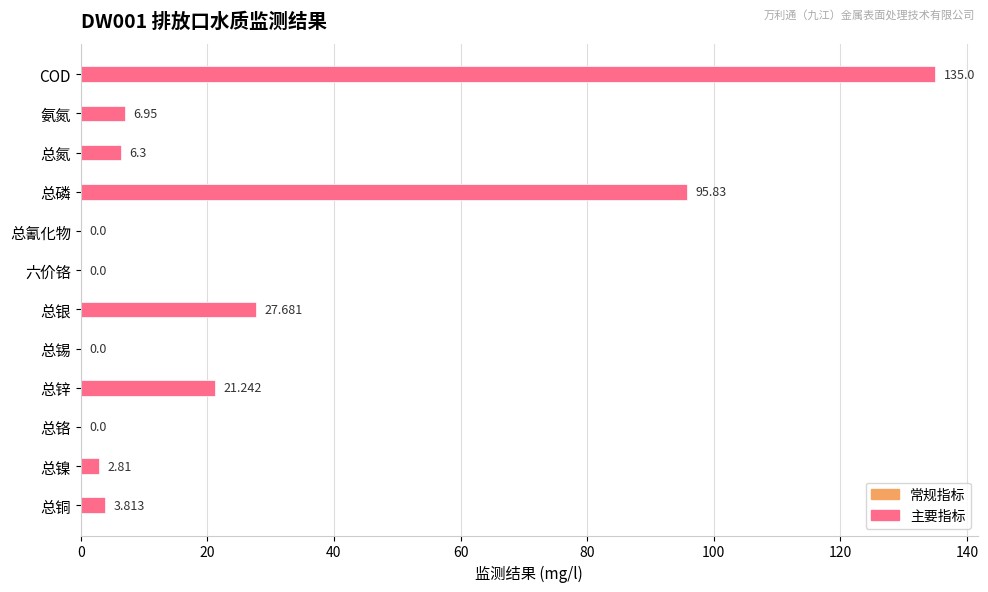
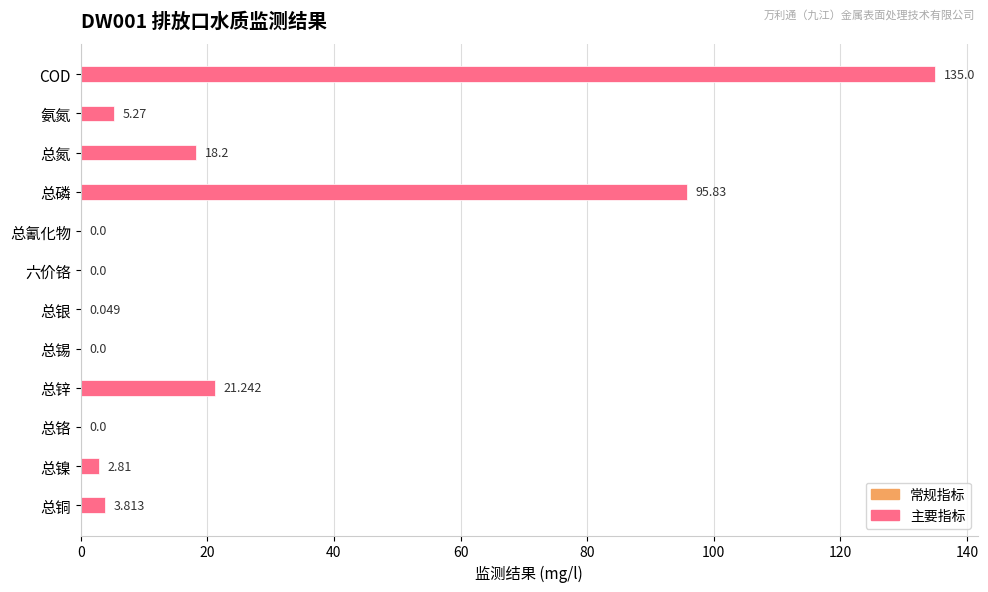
氨氮: 6.95 -> 5.27
总氮: 6.3 -> 18.2
总银: 27.681 -> 0.049
